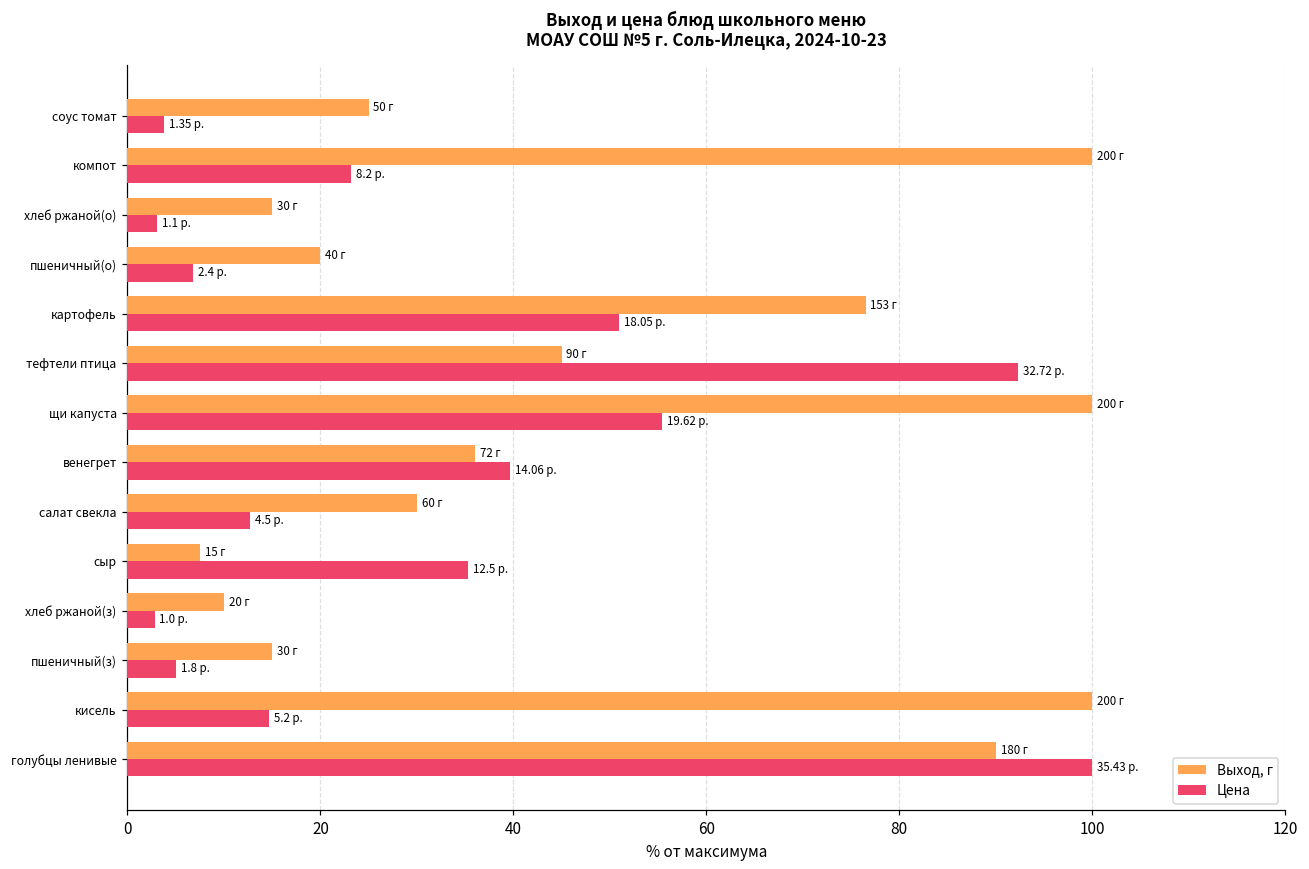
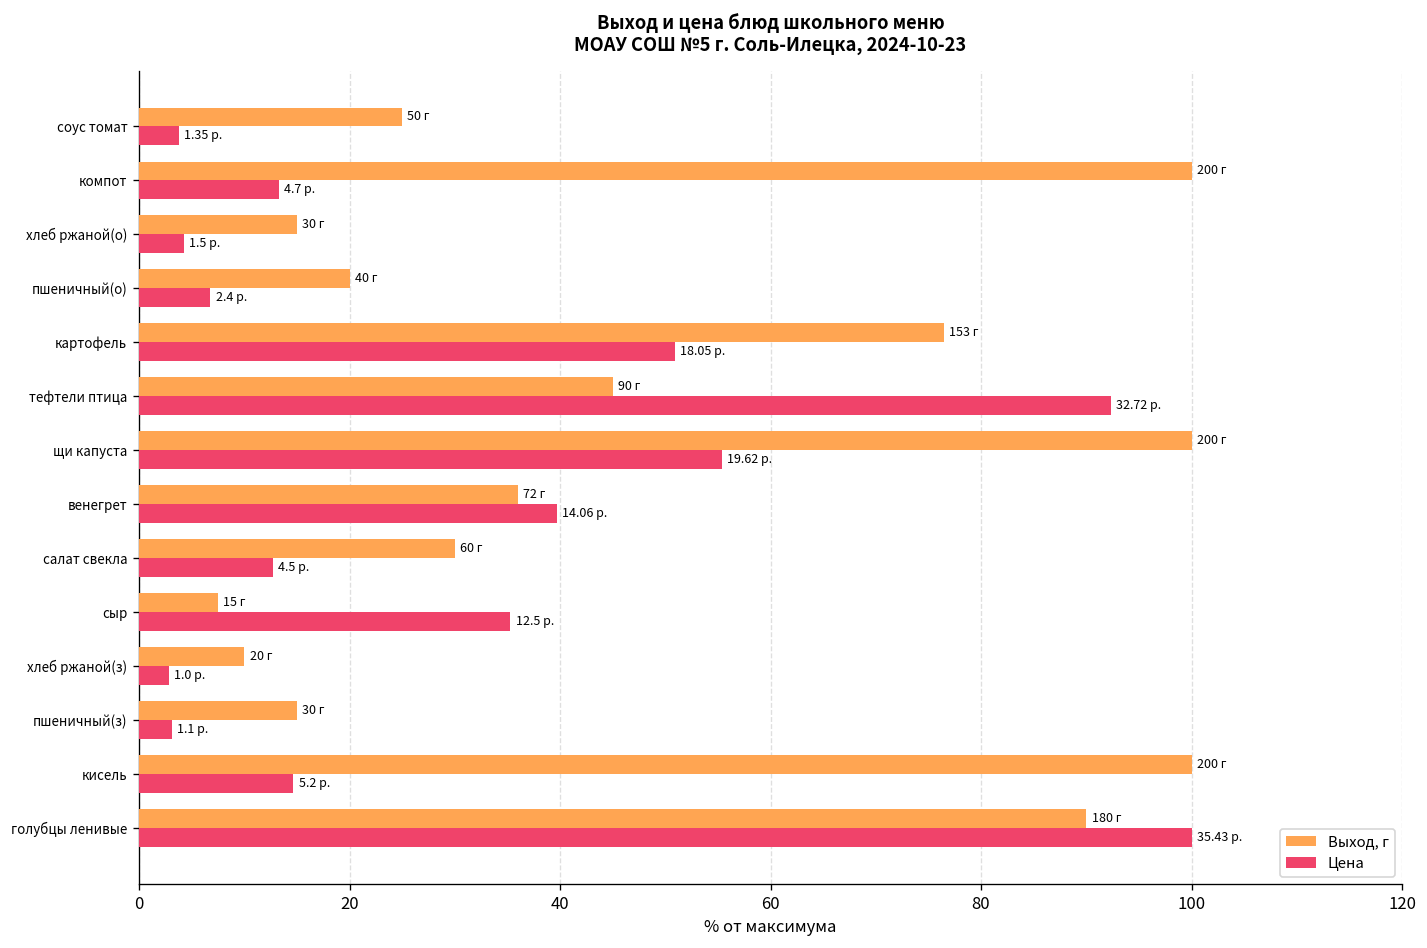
Цена, компот: 8.2 -> 4.7
Цена, хлеб ржаной(о): 1.1 -> 1.5
Цена, пшеничный(з): 1.8 -> 1.1
